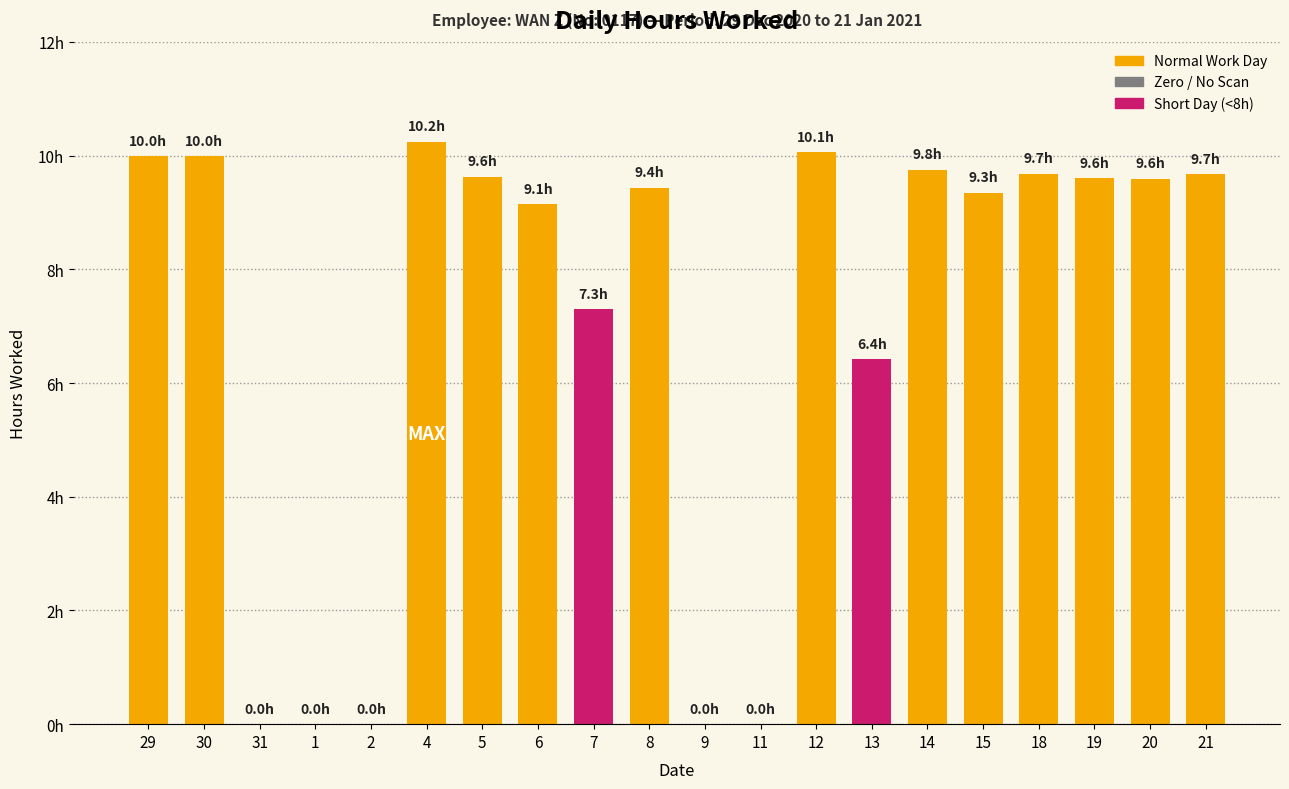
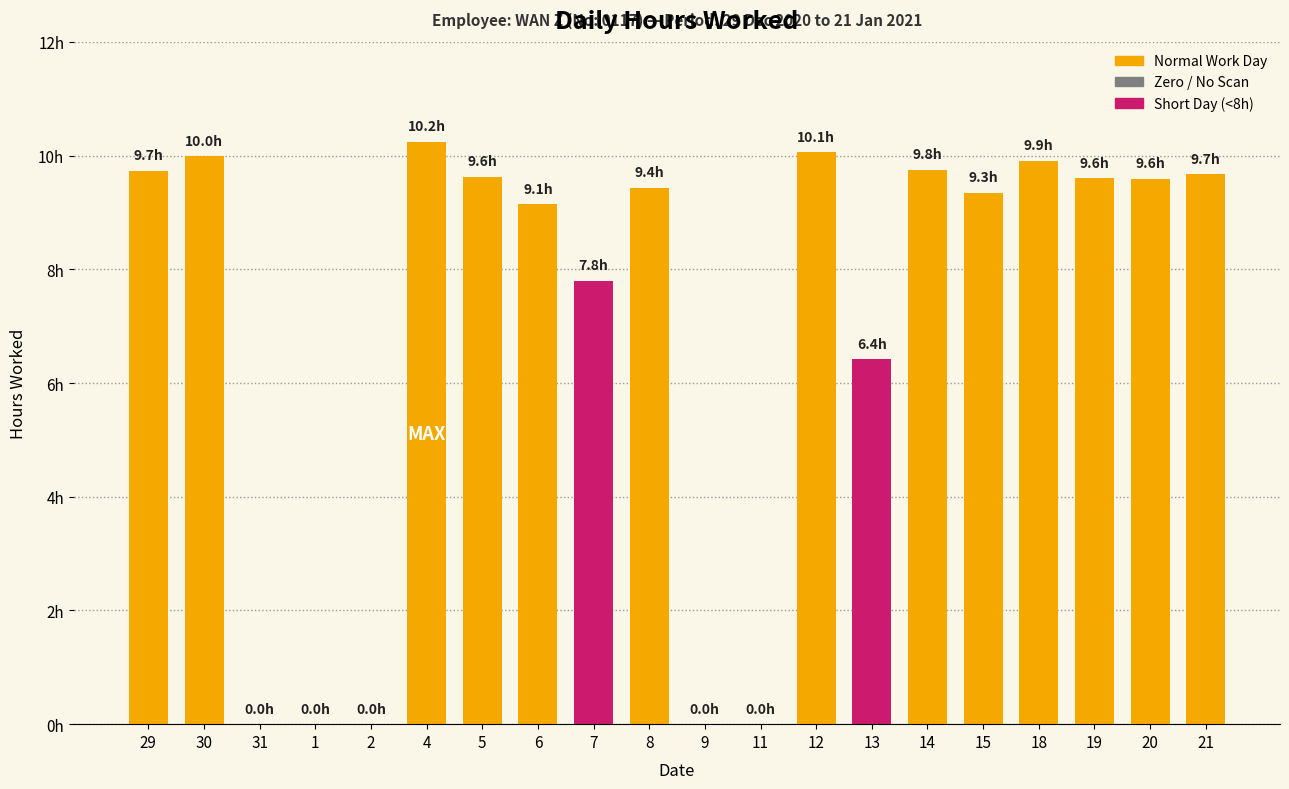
29: 10.0h -> 9.7h
7: 7.3h -> 7.8h
18: 9.7h -> 9.9h
